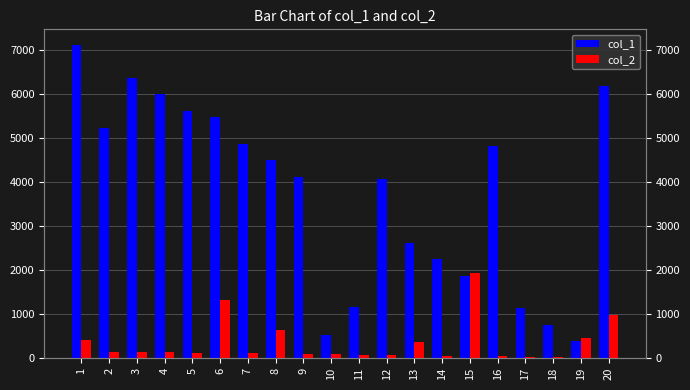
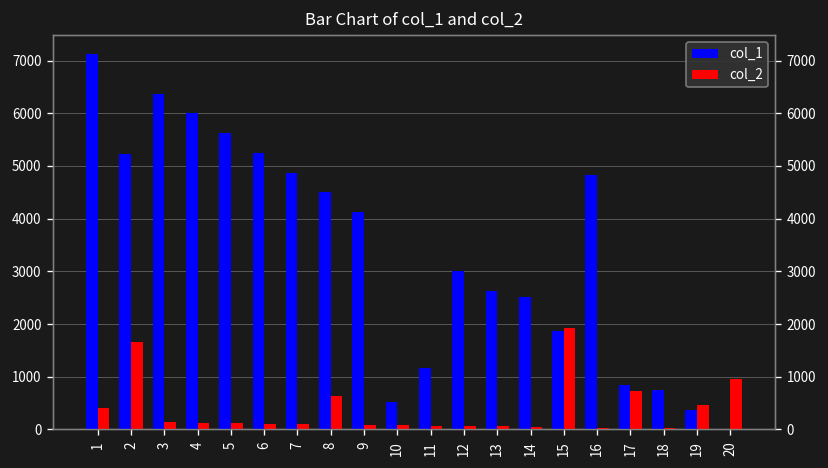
col_2, 2: 100 -> 1700
col_1, 6: 5500 -> 5300
col_2, 6: 1300 -> 100
col_1, 12: 4100 -> 3000
col_2, 13: 400 -> 100
col_1, 14: 2300 -> 2500
col_1, 17: 1100 -> 800
col_2, 17: 0 -> 700
col_1, 20: 6200 -> 0
